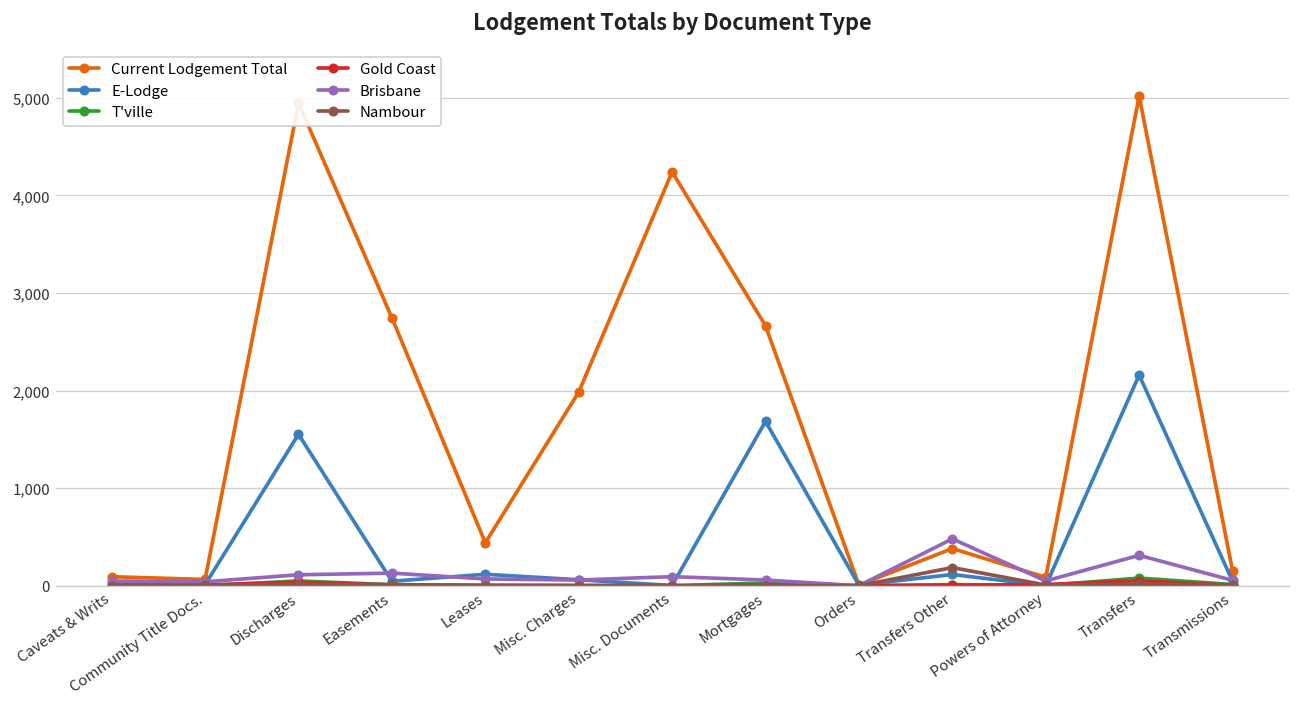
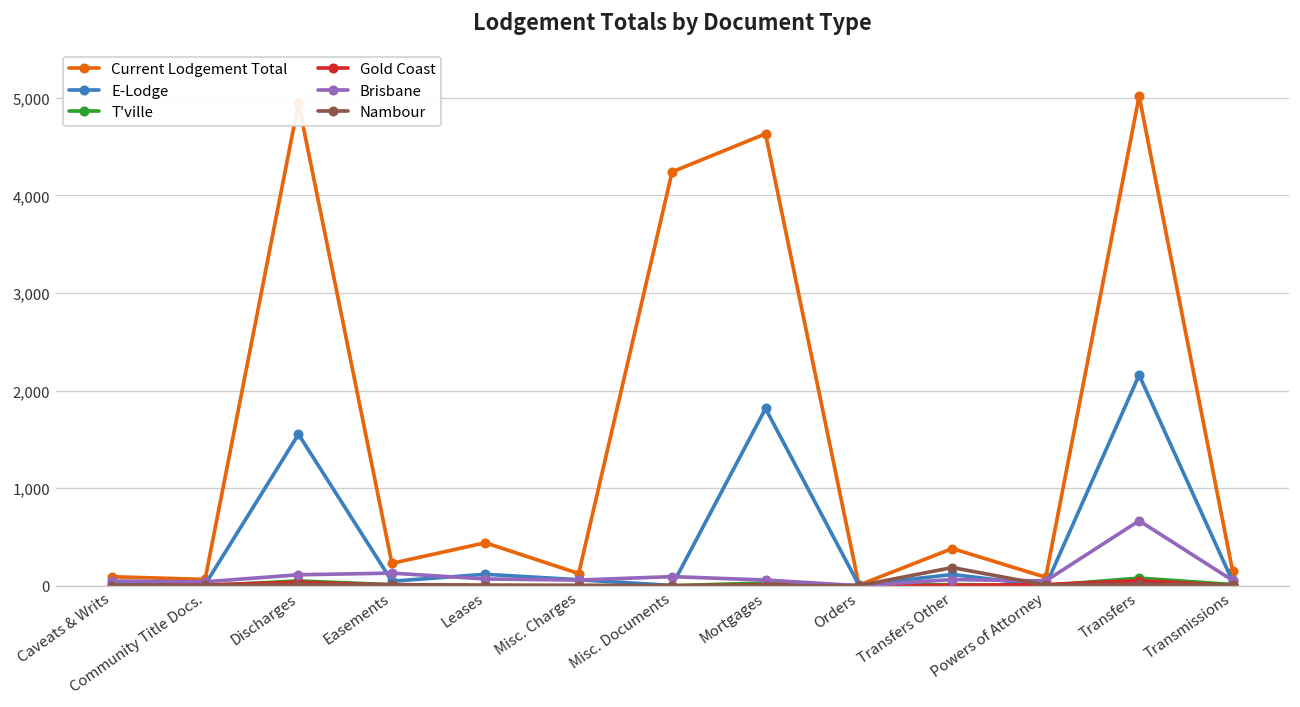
Current Lodgement Total, Easements: 2,700 -> 200
Current Lodgement Total, Misc. Charges: 2,000 -> 100
Current Lodgement Total, Mortgages: 2,700 -> 4,600
E-Lodge, Mortgages: 1,700 -> 1,800
Brisbane, Transfers Other: 500 -> 100
Brisbane, Transfers: 300 -> 700
